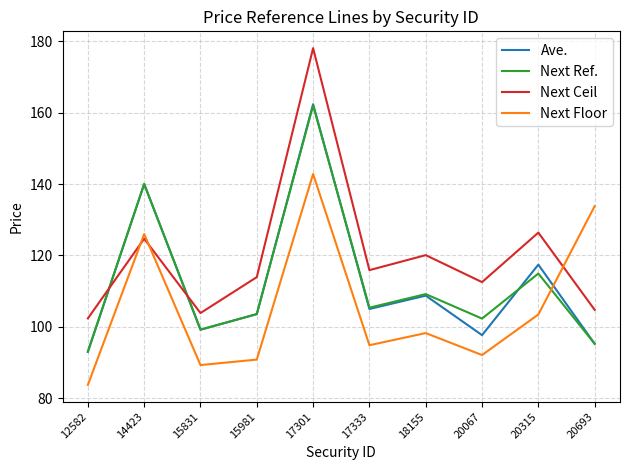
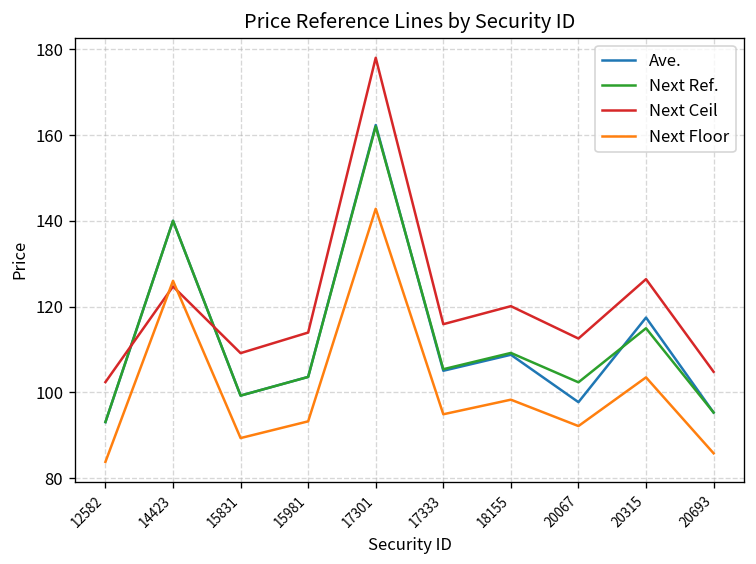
Next Ceil, 15831: 104 -> 109
Next Floor, 15981: 91 -> 93
Next Floor, 20693: 134 -> 86
